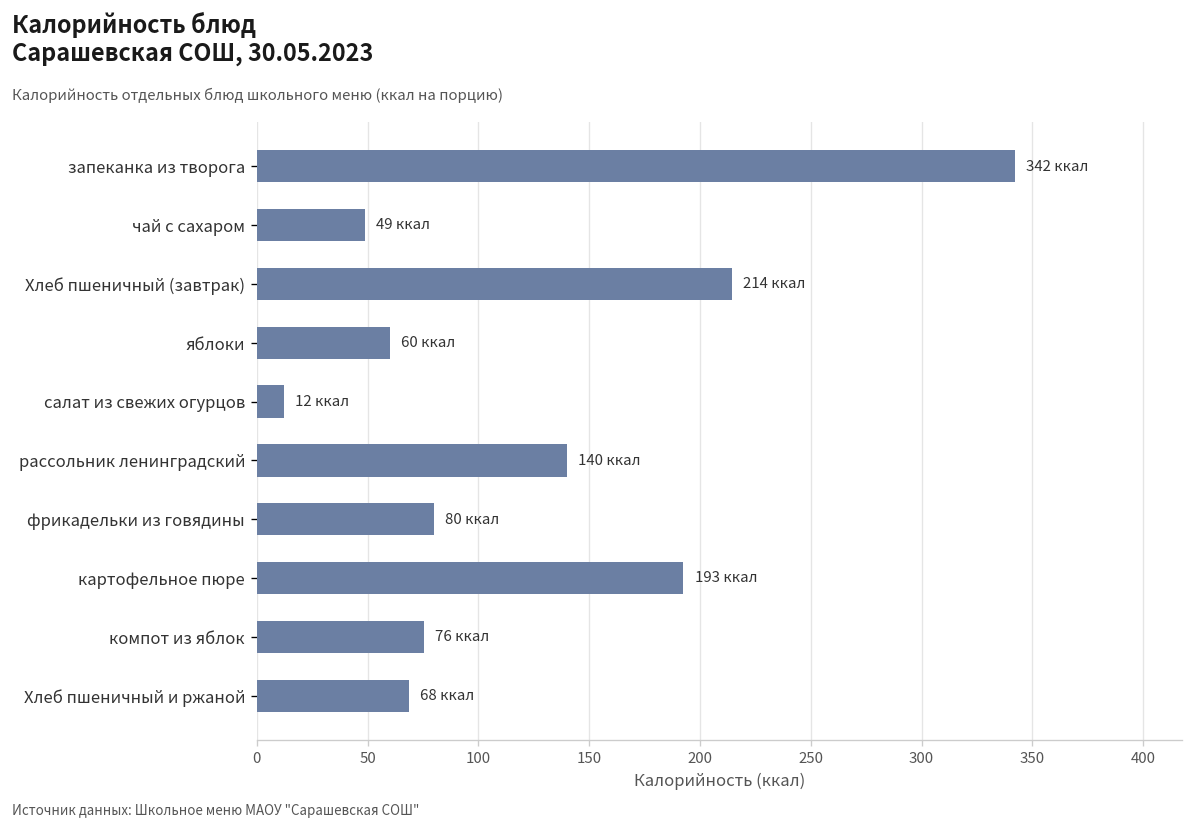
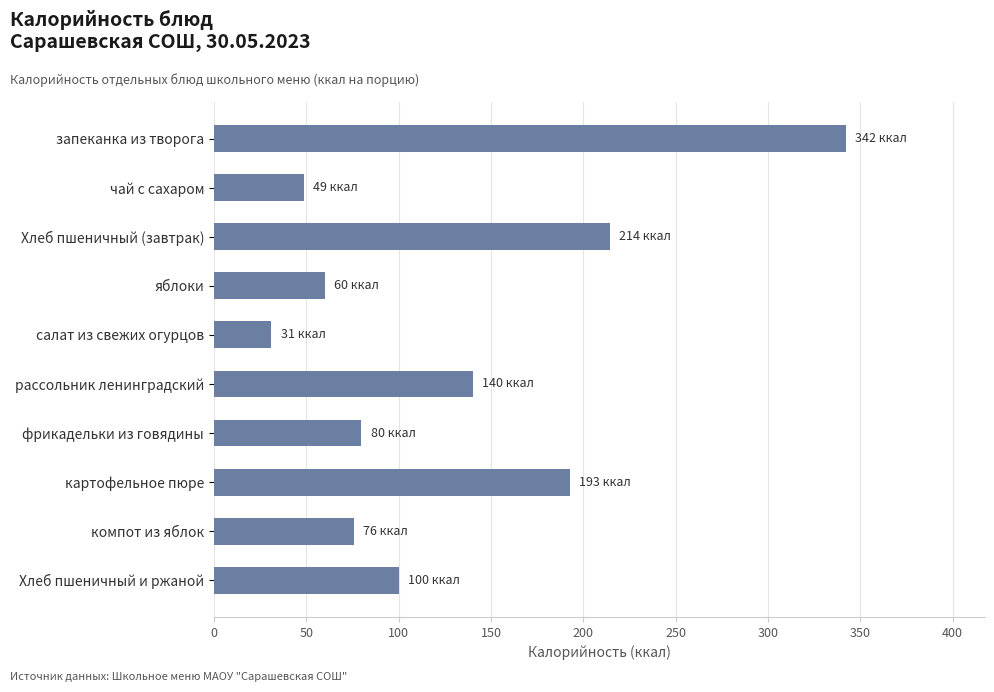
салат из свежих огурцов: 12 -> 31
Хлеб пшеничный и ржаной: 68 -> 100
